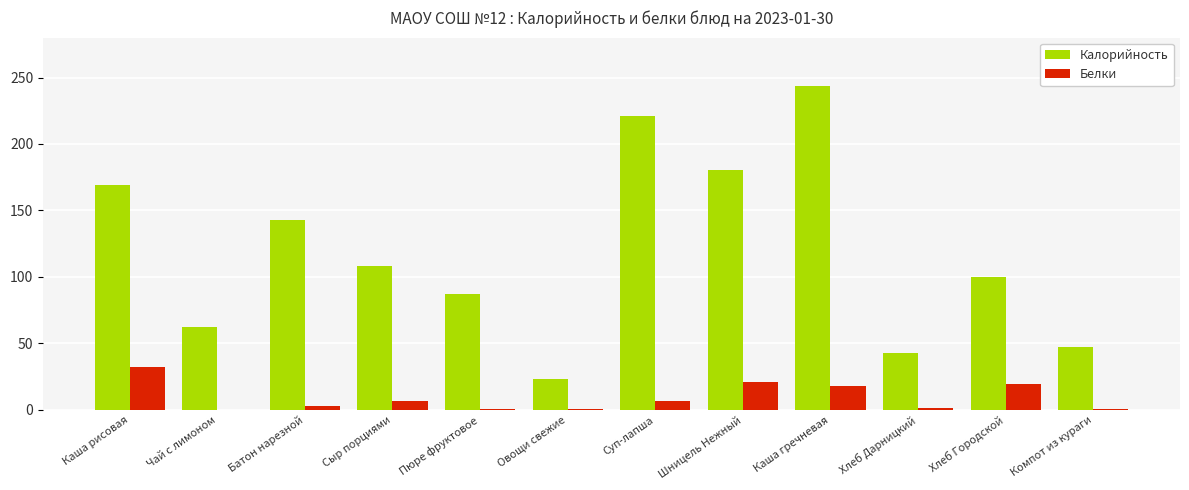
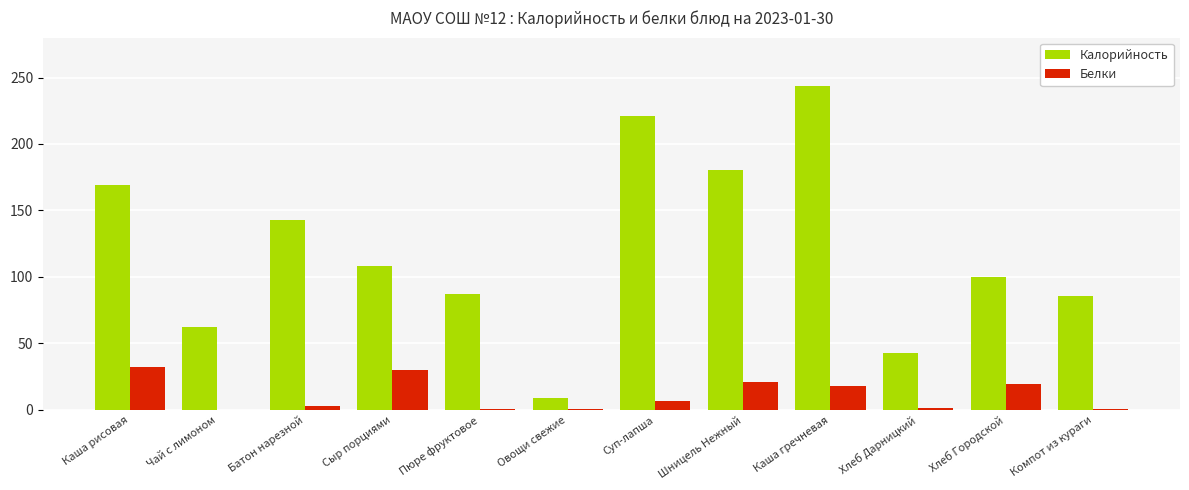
Белки, Сыр порциями: 7 -> 30
Калорийность, Овощи свежие: 23 -> 9
Калорийность, Компот из кураги: 48 -> 86
